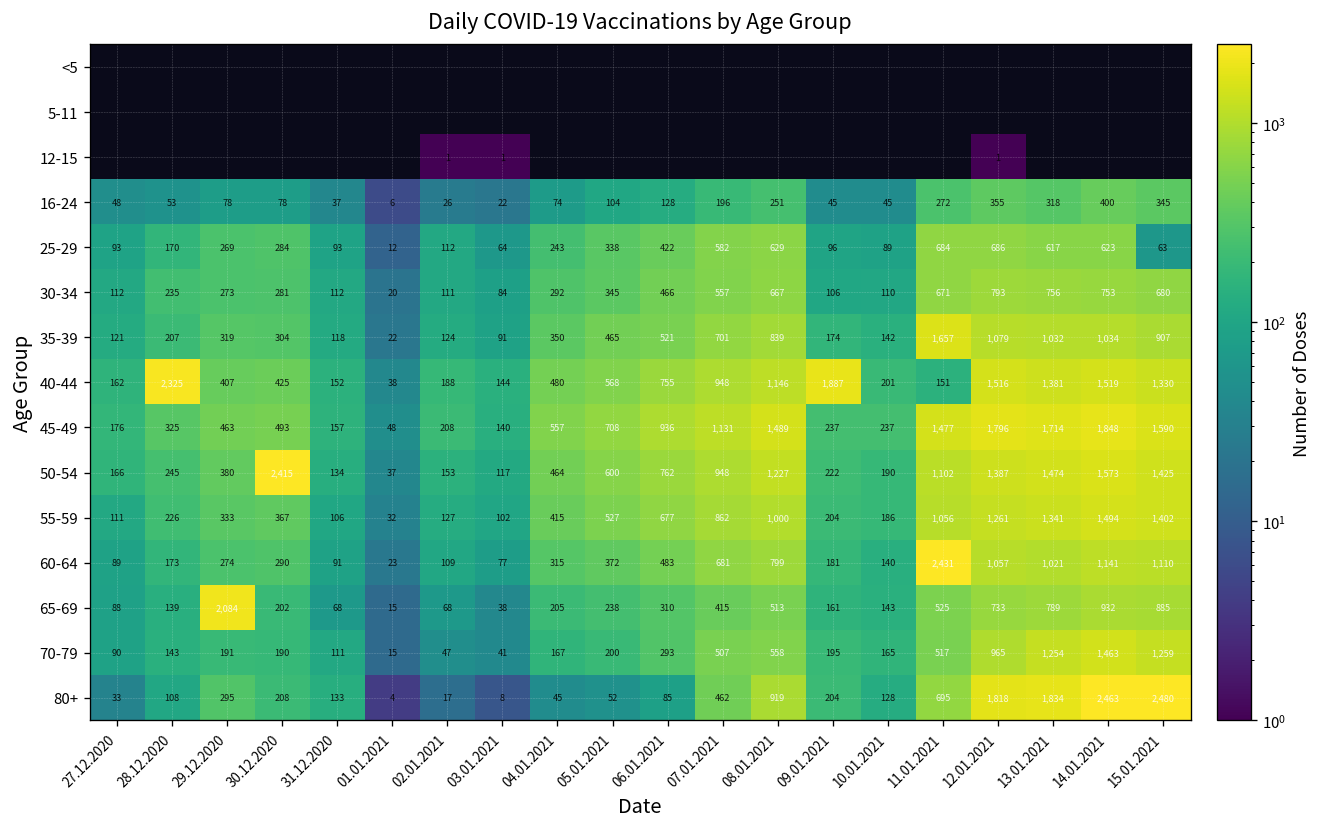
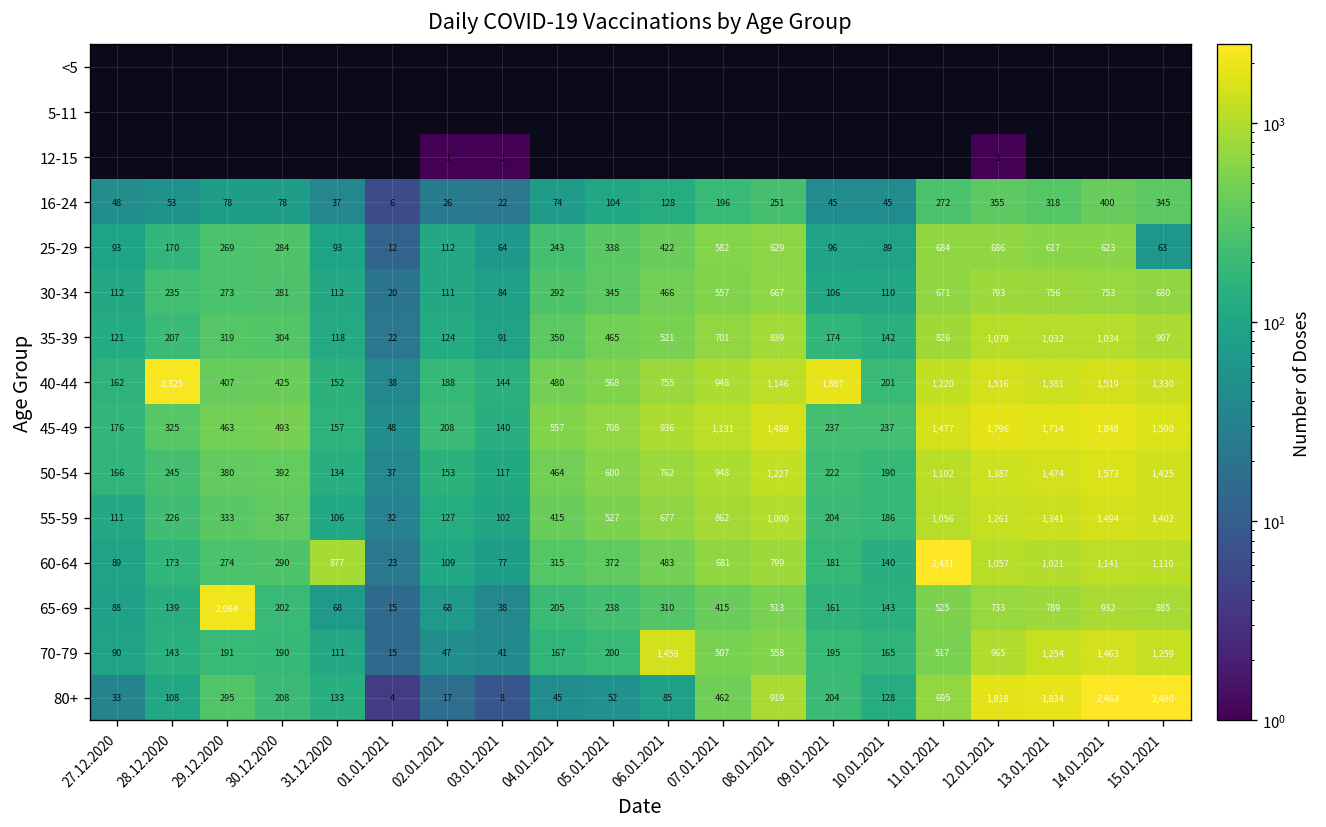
35-39, 11.01.2021: 1,657 -> 826
40-44, 11.01.2021: 151 -> 1,220
50-54, 30.12.2020: 2,415 -> 392
60-64, 31.12.2020: 91 -> 877
70-79, 06.01.2021: 293 -> 1,458
